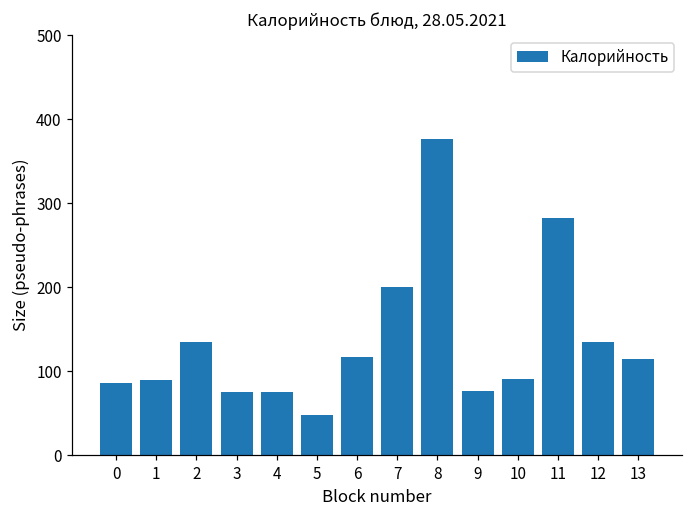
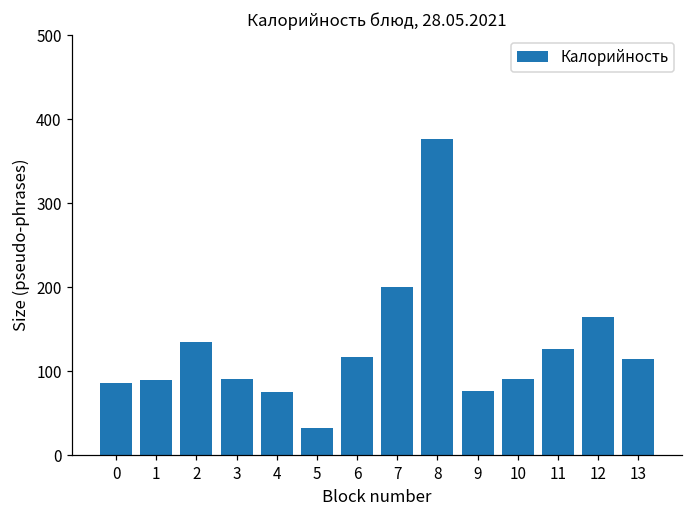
3: 80 -> 90
5: 50 -> 30
11: 280 -> 130
12: 130 -> 160
